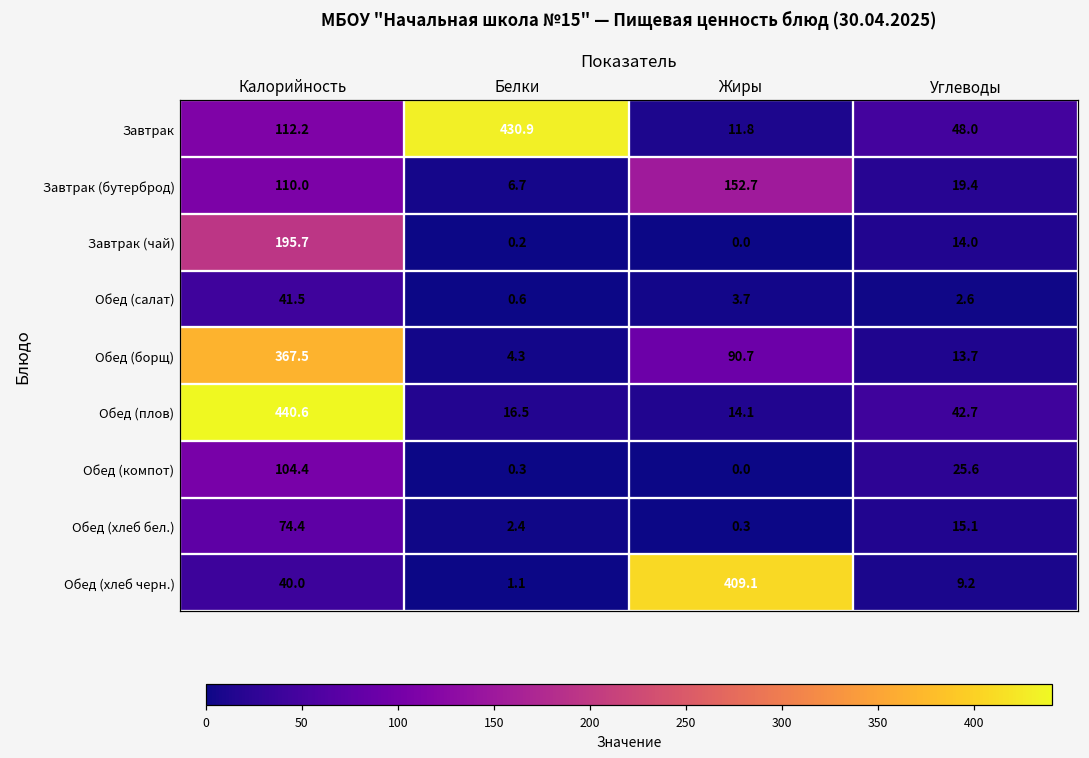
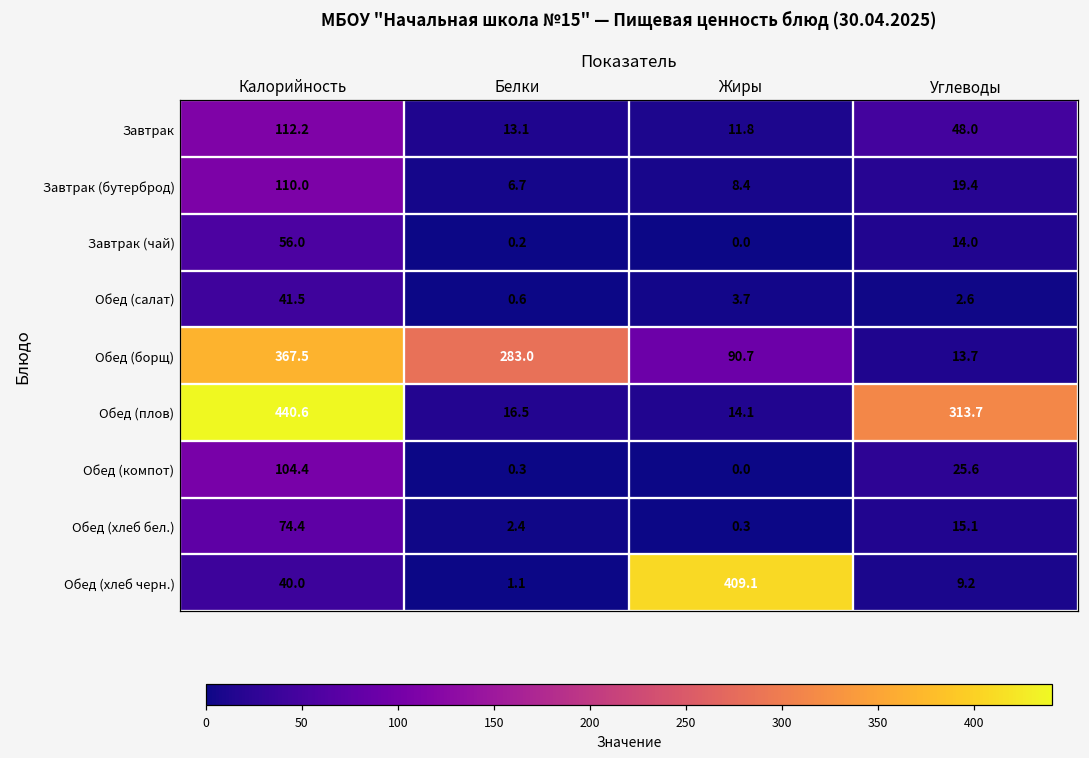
Завтрак, Белки: 430.9 -> 13.1
Завтрак (бутерброд), Жиры: 152.7 -> 8.4
Завтрак (чай), Калорийность: 195.7 -> 56.0
Обед (борщ), Белки: 4.3 -> 283.0
Обед (плов), Углеводы: 42.7 -> 313.7
